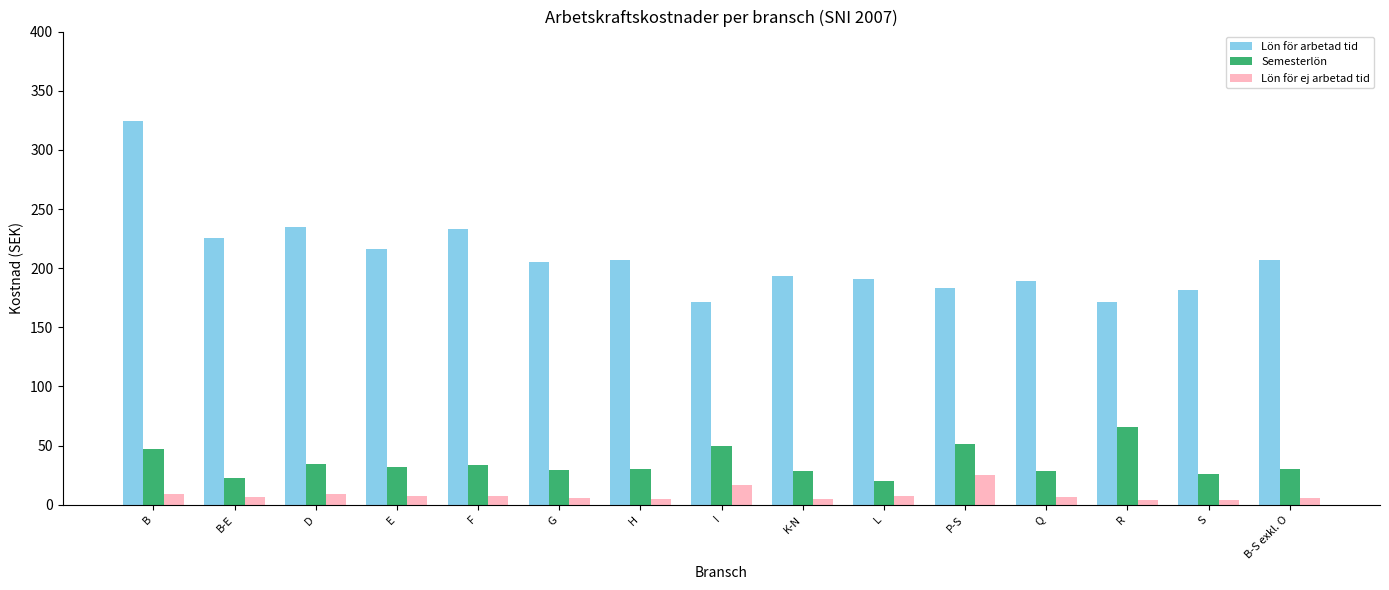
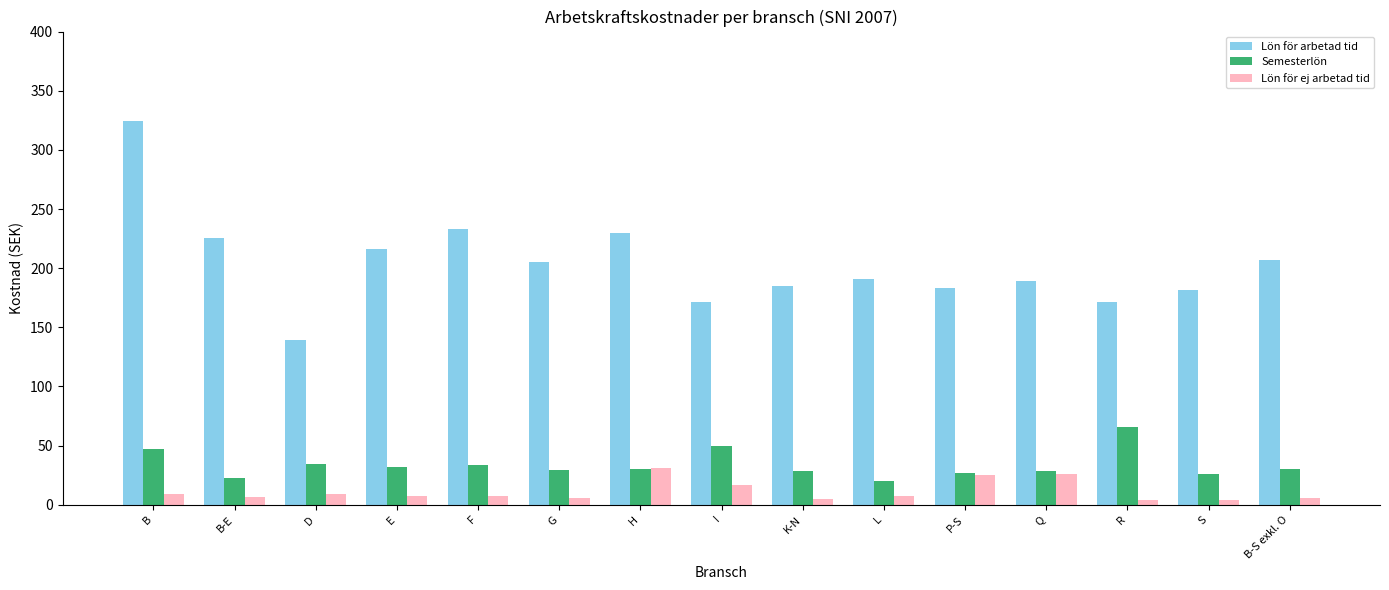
Lön för arbetad tid, D: 235 -> 139
Lön för arbetad tid, H: 207 -> 230
Lön för ej arbetad tid, H: 5 -> 31
Lön för arbetad tid, K-N: 193 -> 185
Semesterlön, P-S: 51 -> 27
Lön för ej arbetad tid, Q: 7 -> 26
